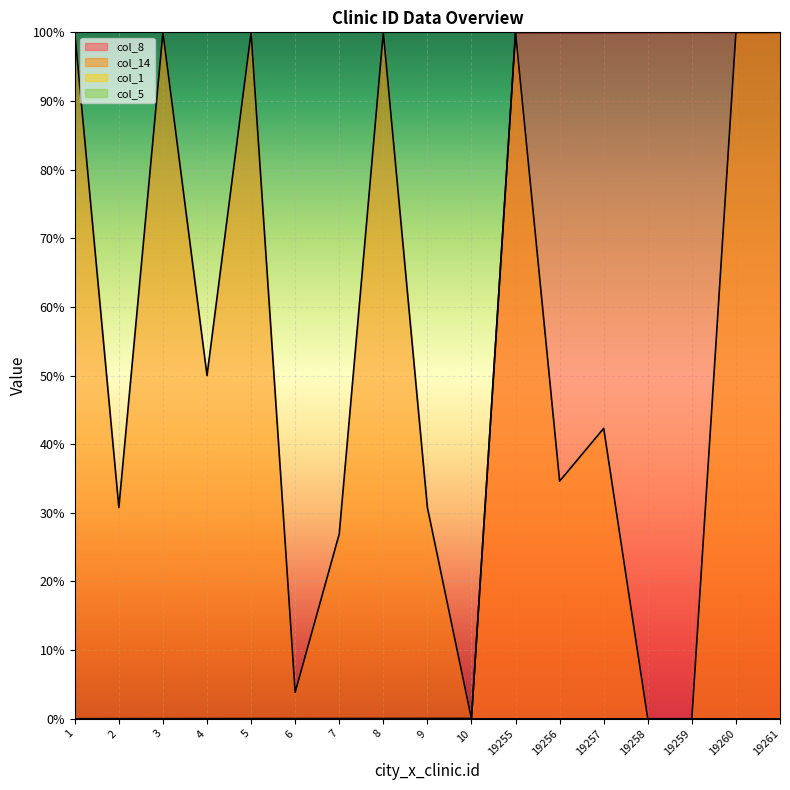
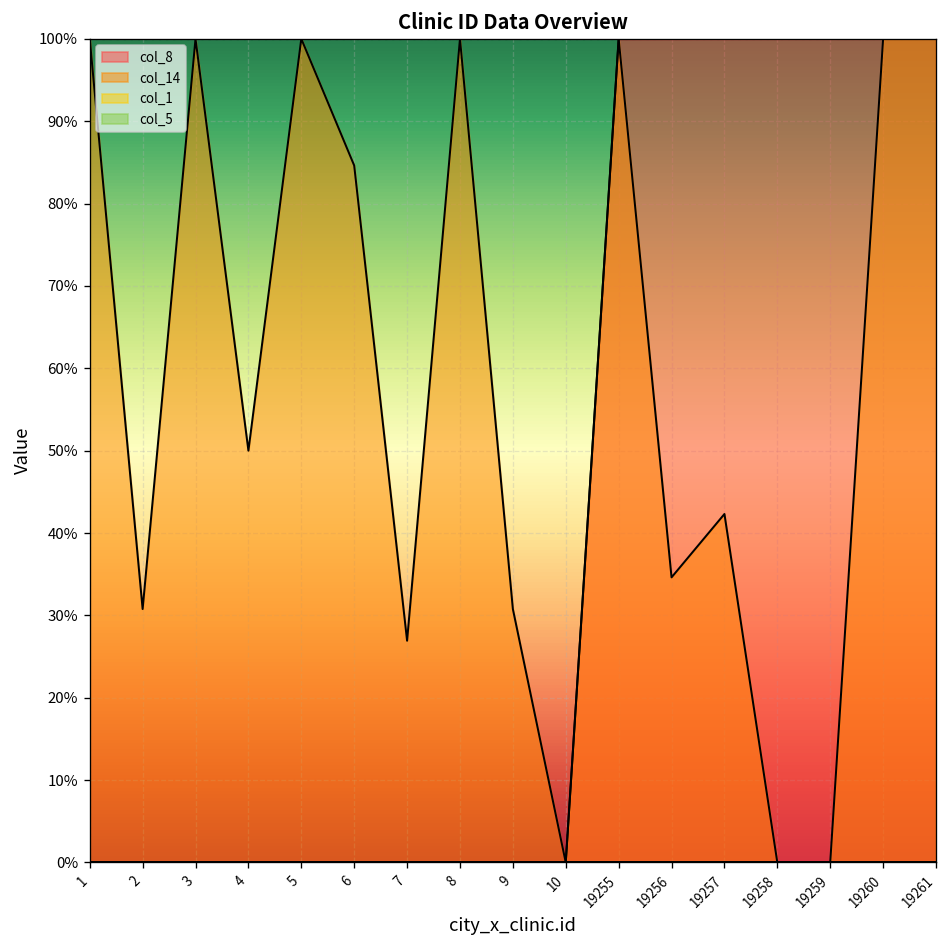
col_14, 6: 4% -> 85%
